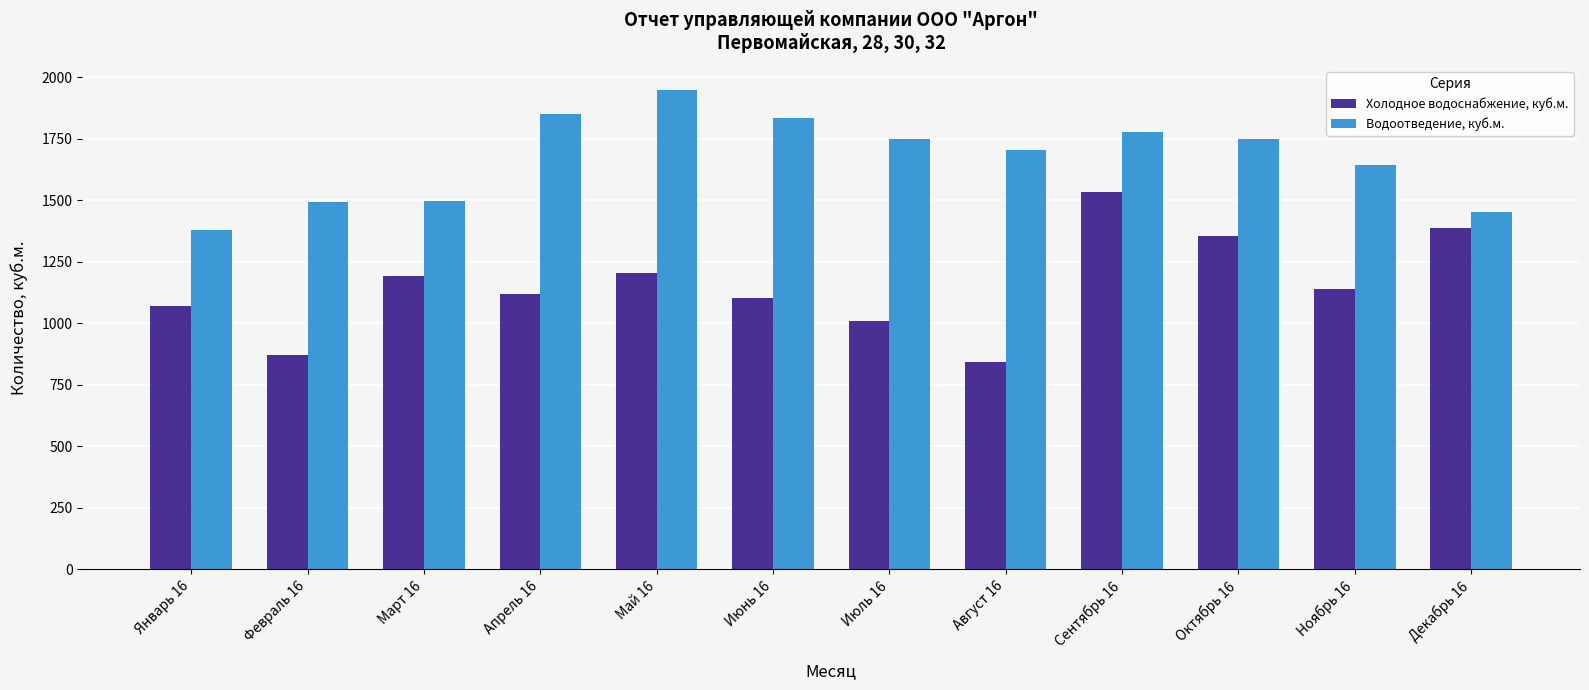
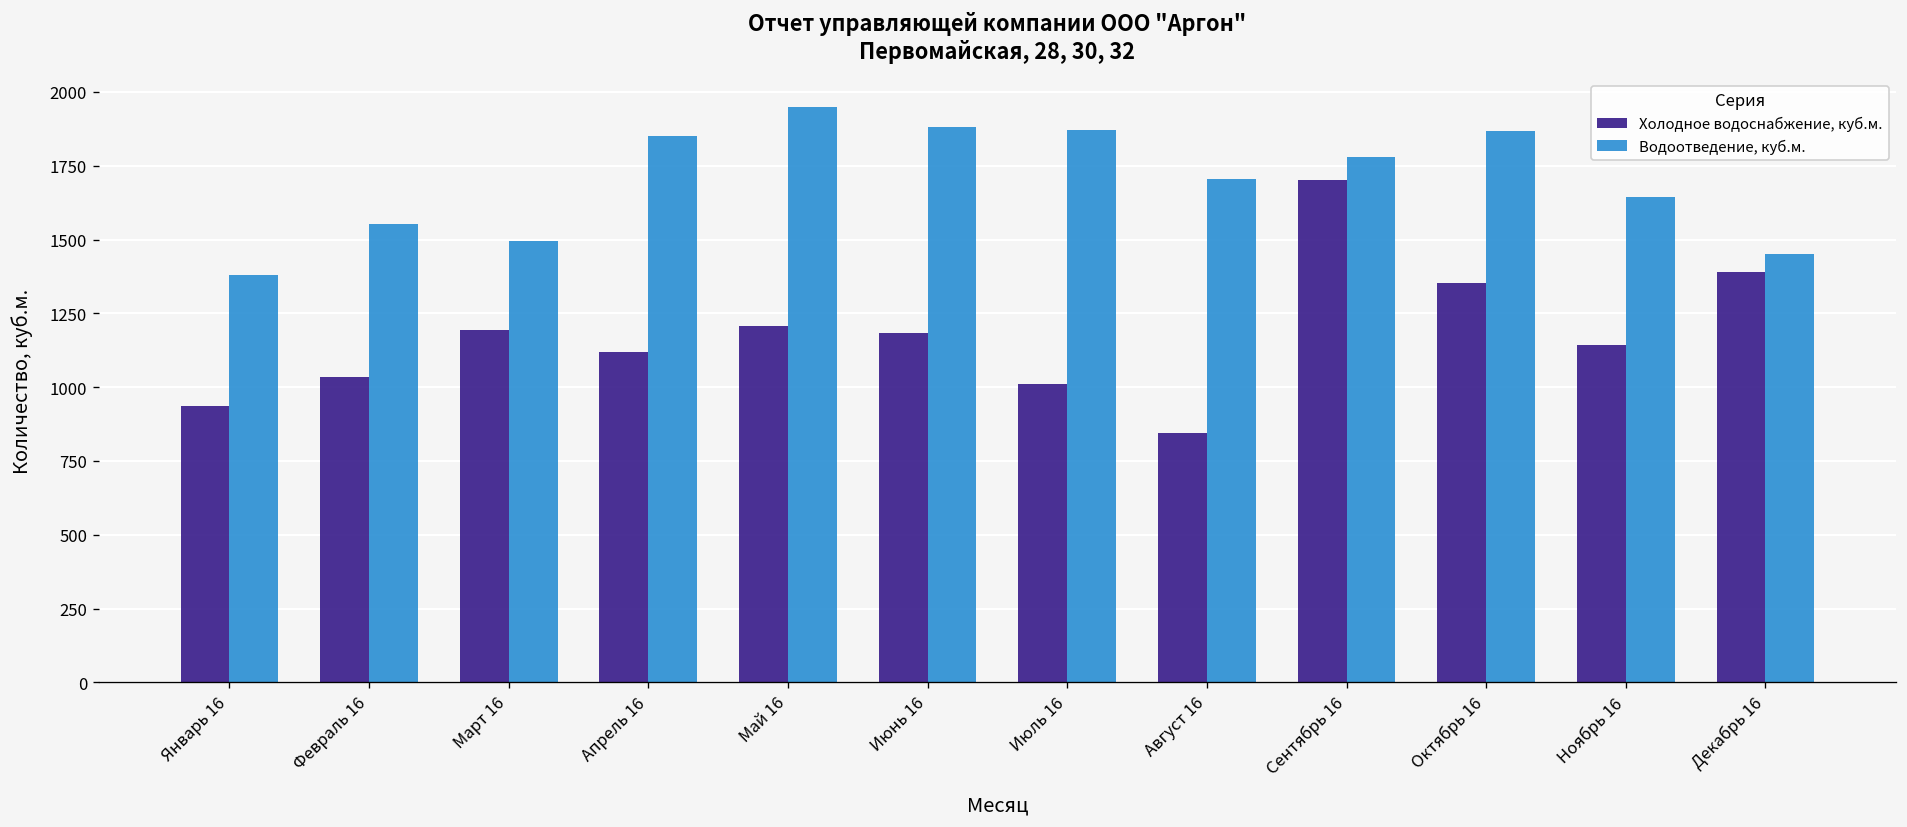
Холодное водоснабжение, куб.м., Январь 16: 1070 -> 940
Холодное водоснабжение, куб.м., Февраль 16: 870 -> 1040
Водоотведение, куб.м., Февраль 16: 1490 -> 1550
Холодное водоснабжение, куб.м., Июнь 16: 1110 -> 1180
Водоотведение, куб.м., Июнь 16: 1840 -> 1880
Водоотведение, куб.м., Июль 16: 1750 -> 1870
Холодное водоснабжение, куб.м., Сентябрь 16: 1530 -> 1700
Водоотведение, куб.м., Октябрь 16: 1750 -> 1870
